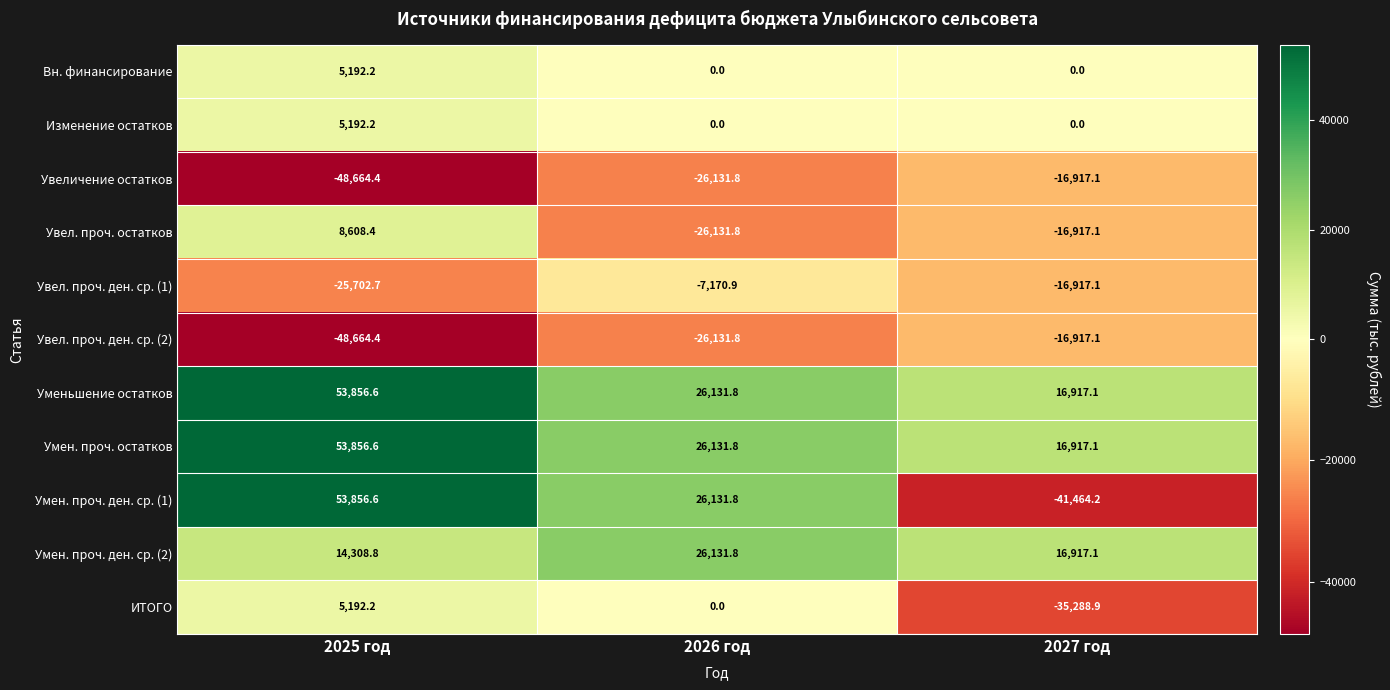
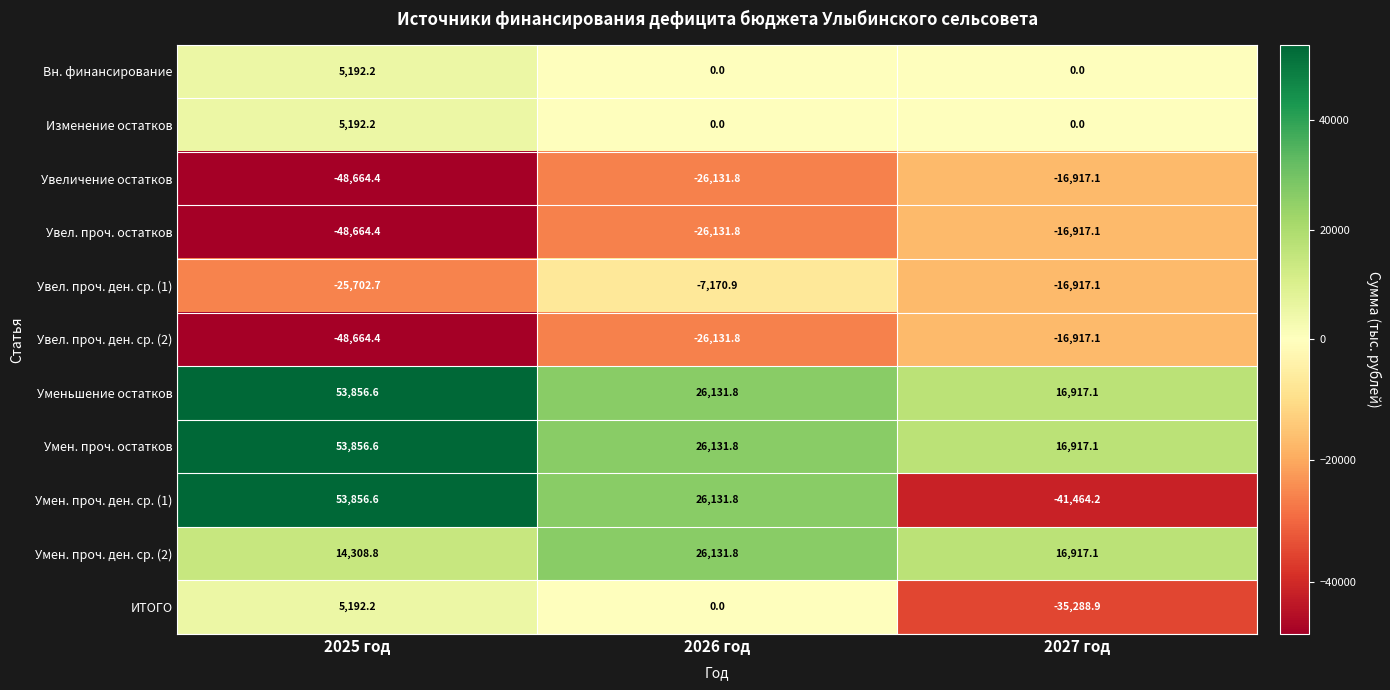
Увел. проч. остатков, 2025 год: 8,608.4 -> -48,664.4
